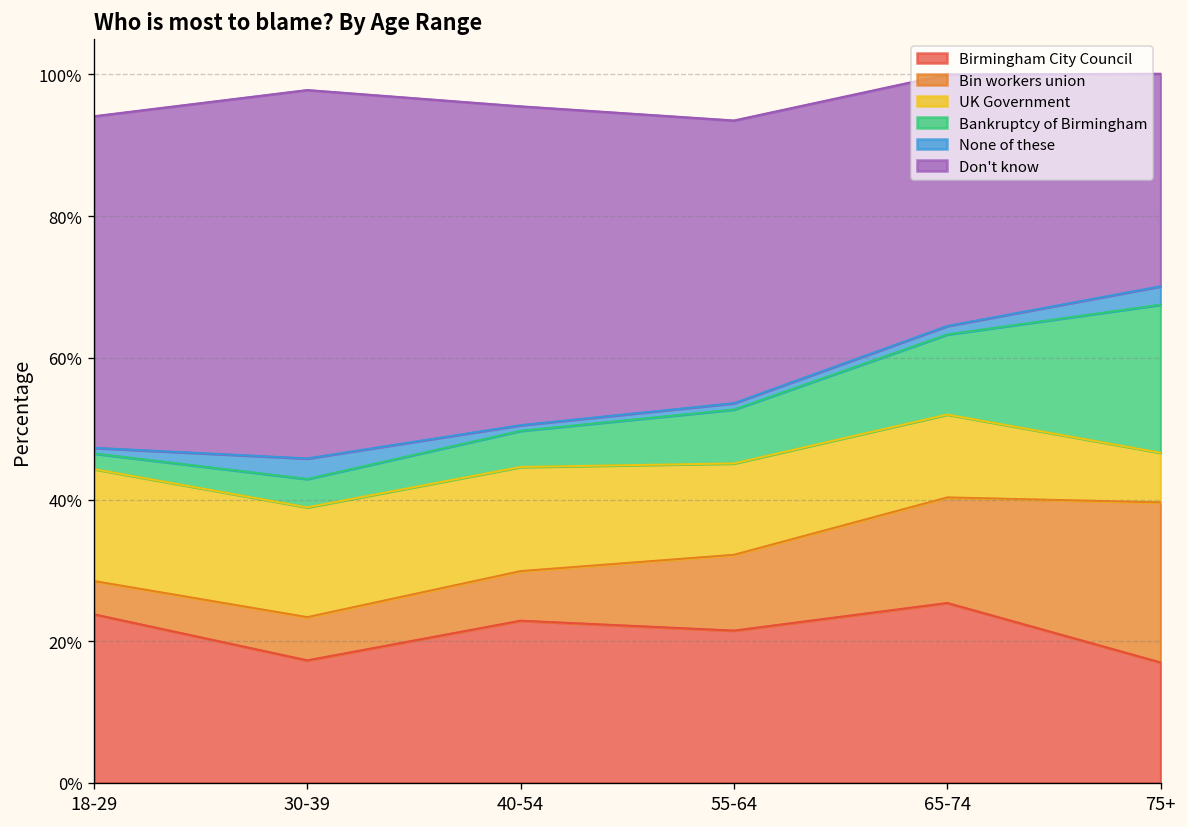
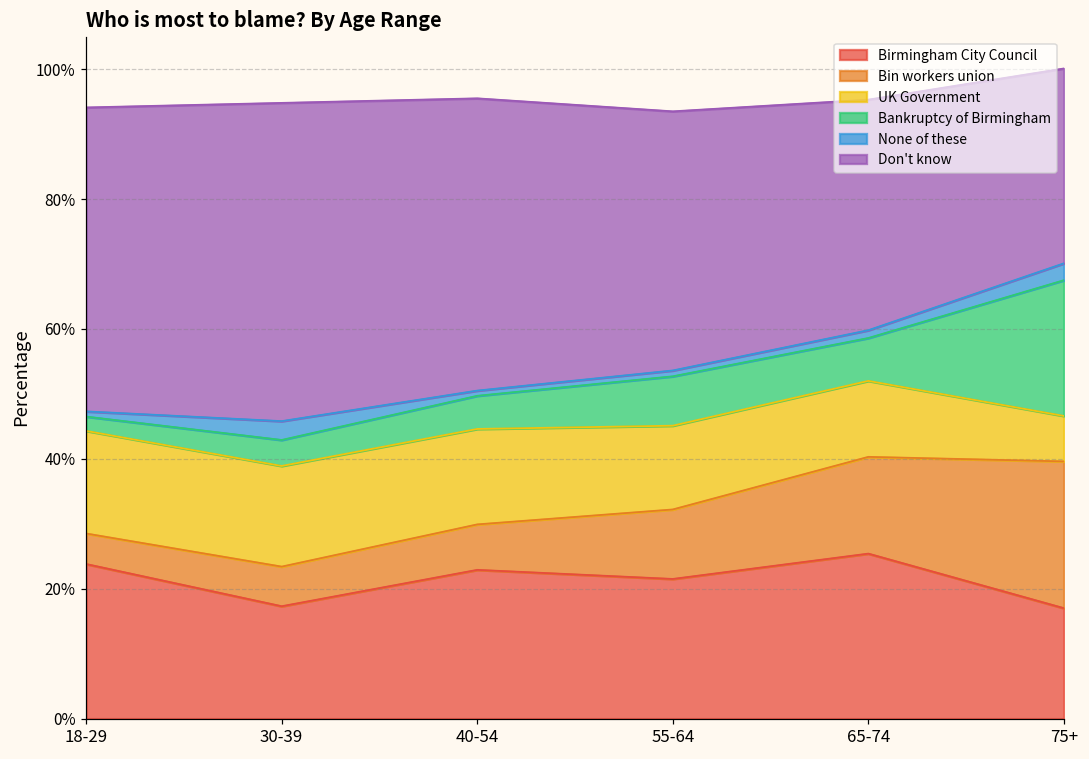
Don't know, 30-39: 52% -> 49%
Bankruptcy of Birmingham, 65-74: 11% -> 7%
